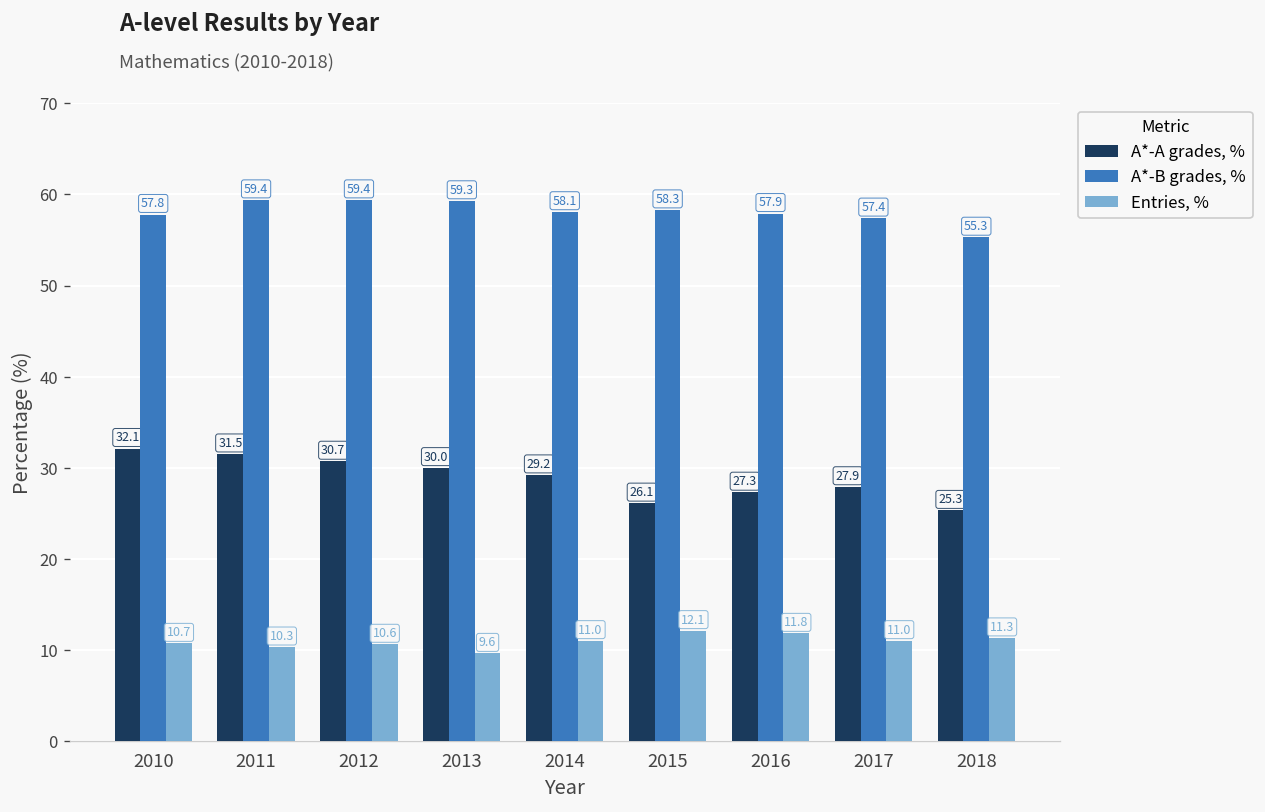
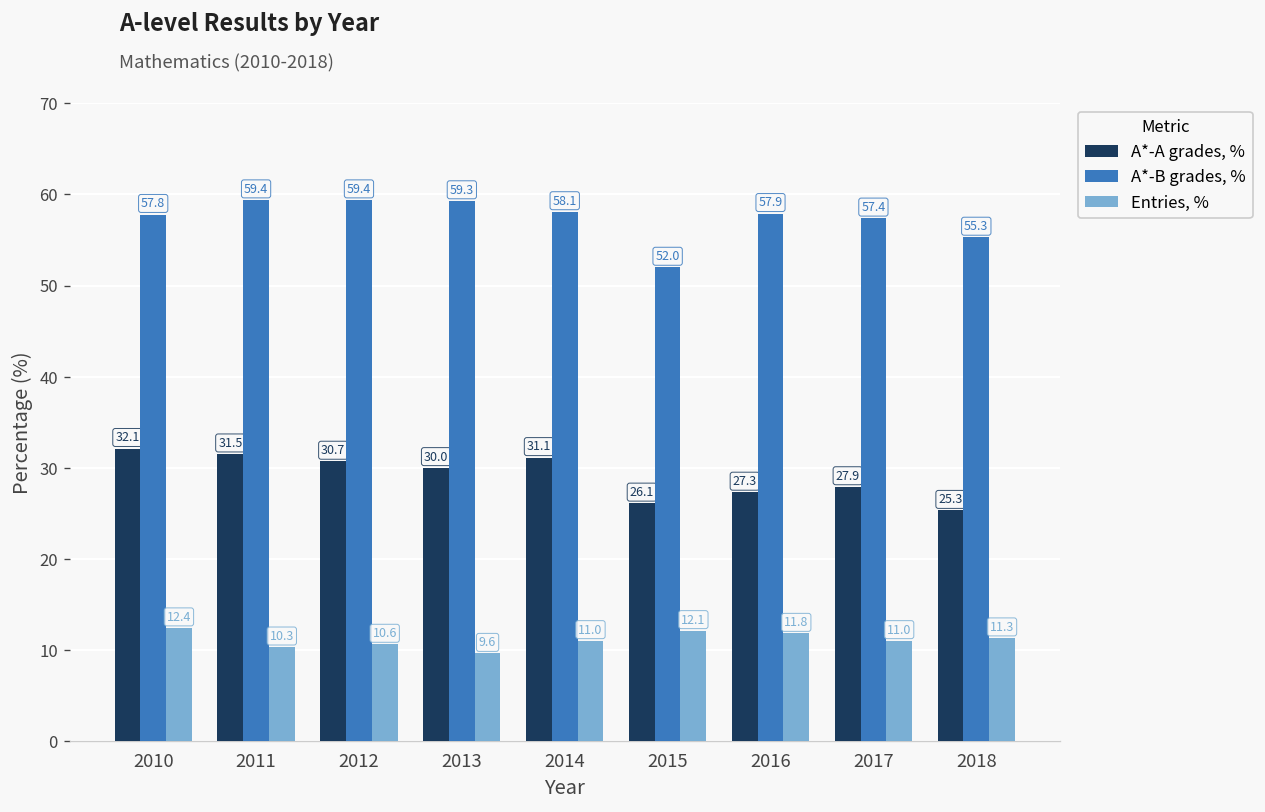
Entries, %, 2010: 10.7 -> 12.4
A*-A grades, %, 2014: 29.2 -> 31.1
A*-B grades, %, 2015: 58.3 -> 52.0
